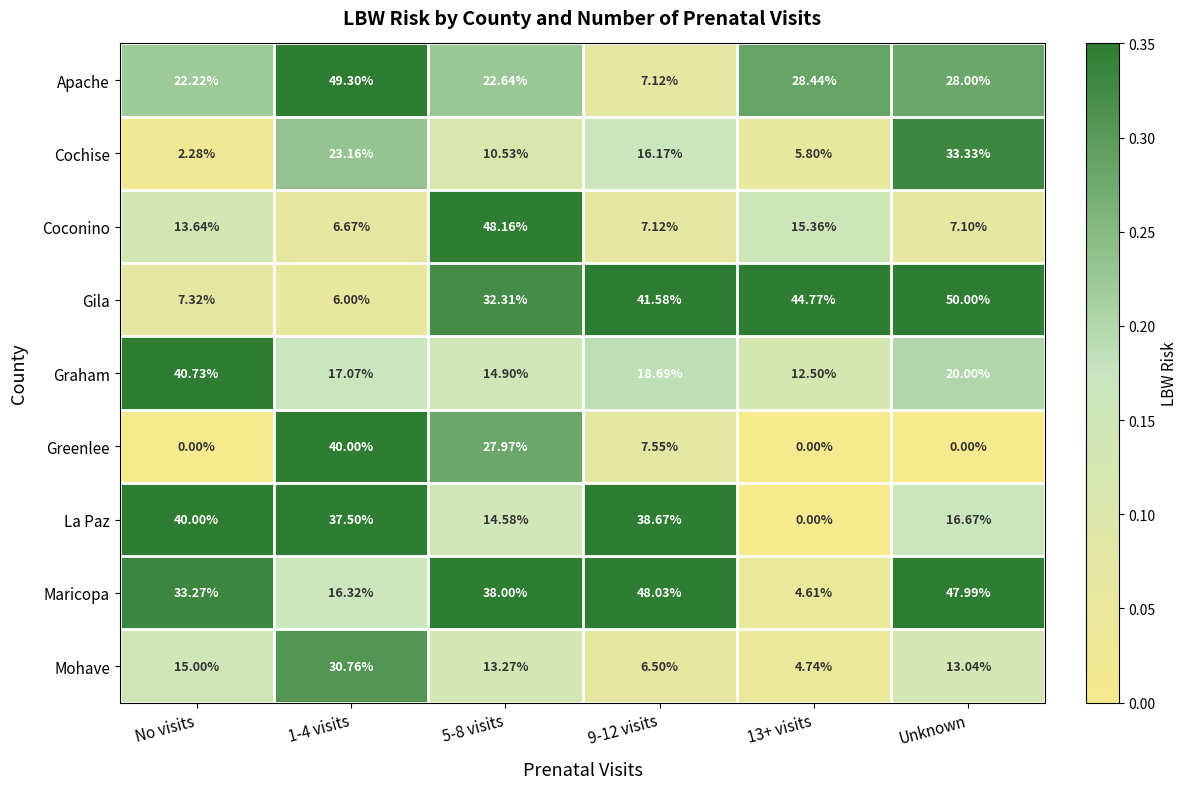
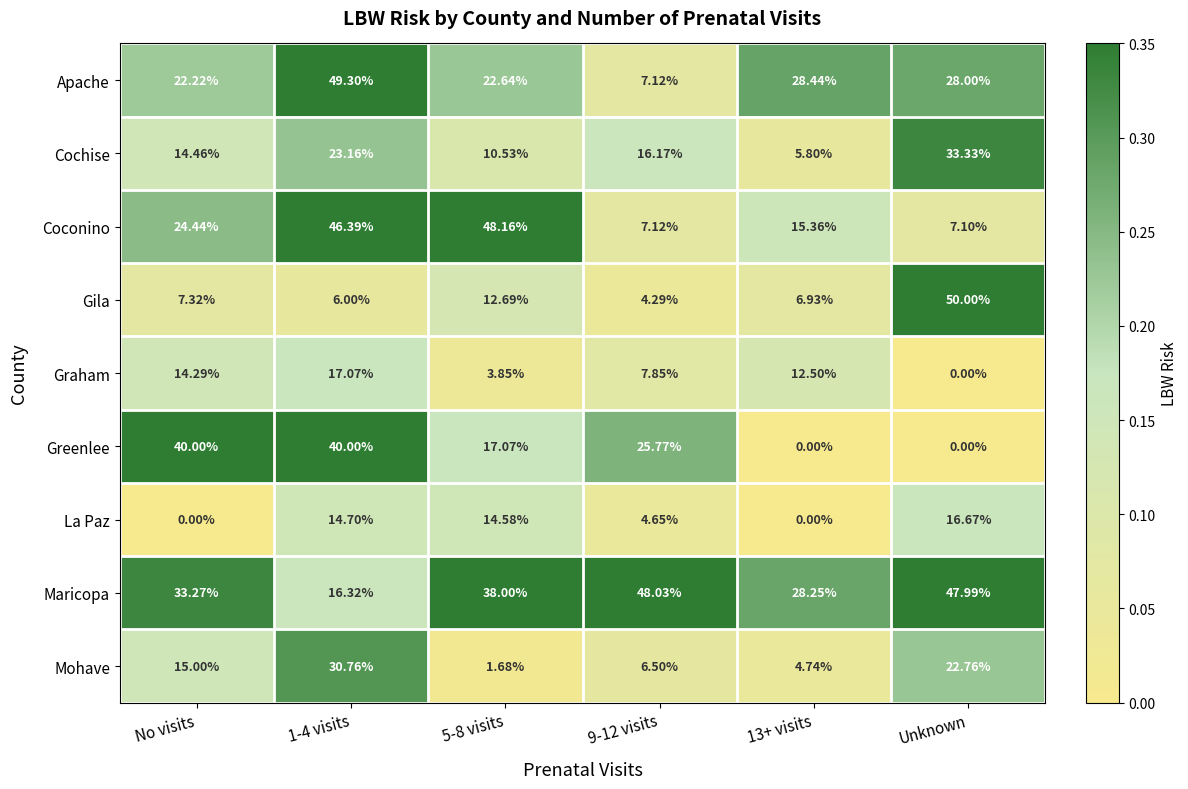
Cochise, No visits: 2.28% -> 14.46%
Coconino, No visits: 13.64% -> 24.44%
Coconino, 1-4 visits: 6.67% -> 46.39%
Gila, 5-8 visits: 32.31% -> 12.69%
Gila, 9-12 visits: 41.58% -> 4.29%
Gila, 13+ visits: 44.77% -> 6.93%
Graham, No visits: 40.73% -> 14.29%
Graham, 5-8 visits: 14.90% -> 3.85%
Graham, 9-12 visits: 18.69% -> 7.85%
Graham, Unknown: 20.00% -> 0.00%
Greenlee, No visits: 0.00% -> 40.00%
Greenlee, 5-8 visits: 27.97% -> 17.07%
Greenlee, 9-12 visits: 7.55% -> 25.77%
La Paz, No visits: 40.00% -> 0.00%
La Paz, 1-4 visits: 37.50% -> 14.70%
La Paz, 9-12 visits: 38.67% -> 4.65%
Maricopa, 13+ visits: 4.61% -> 28.25%
Mohave, 5-8 visits: 13.27% -> 1.68%
Mohave, Unknown: 13.04% -> 22.76%
